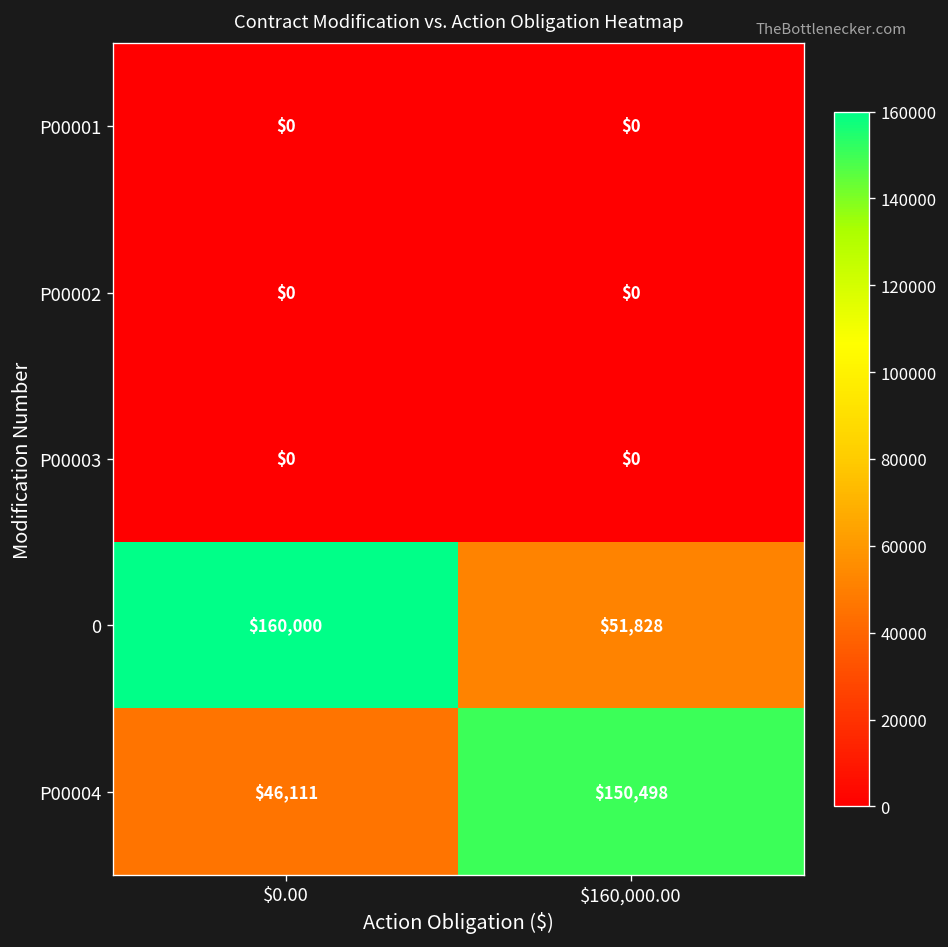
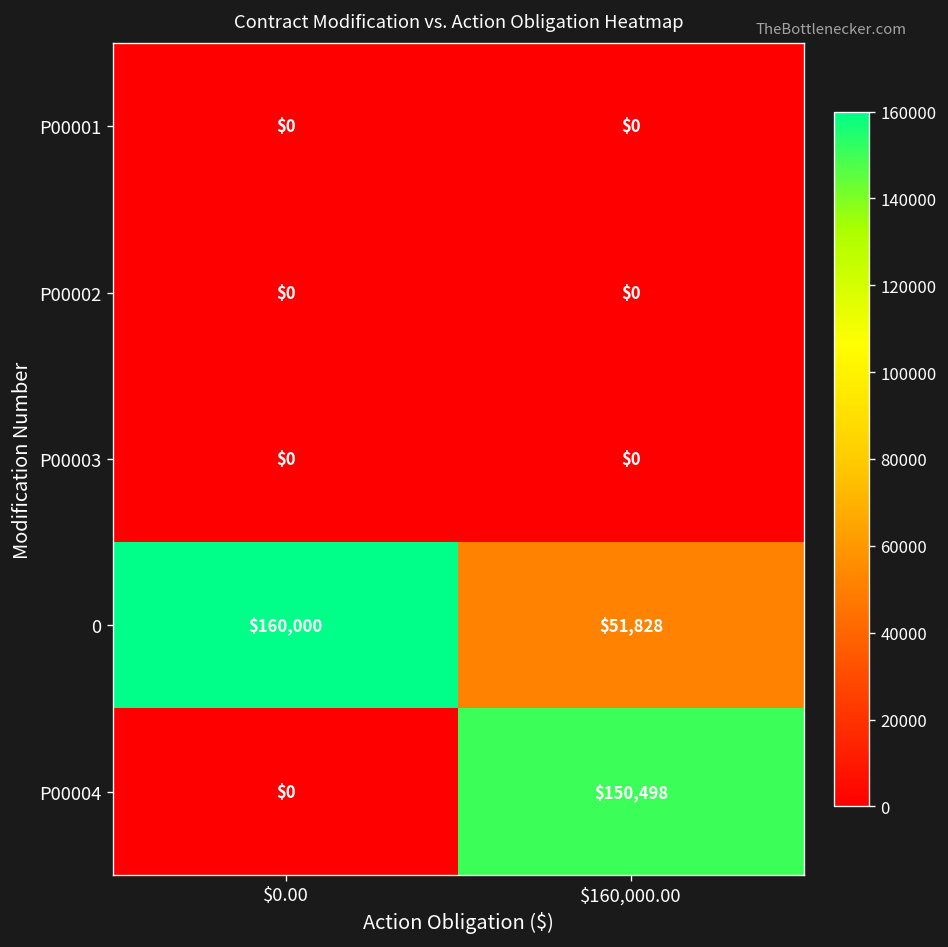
P00004, $0.00: $46,111 -> $0
